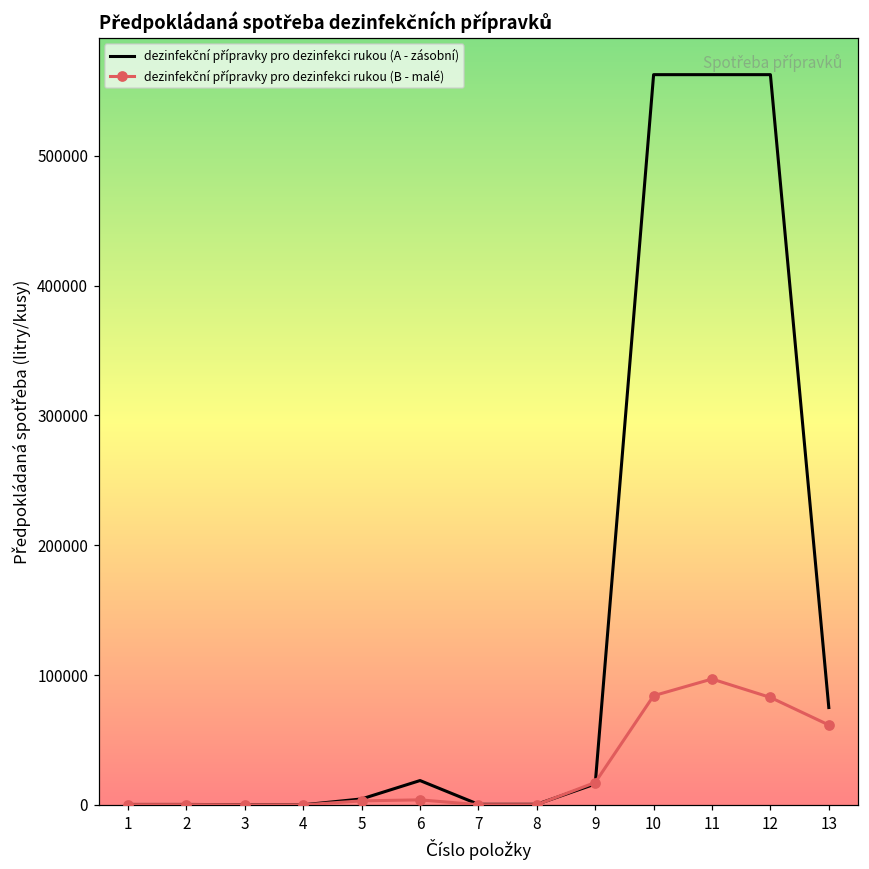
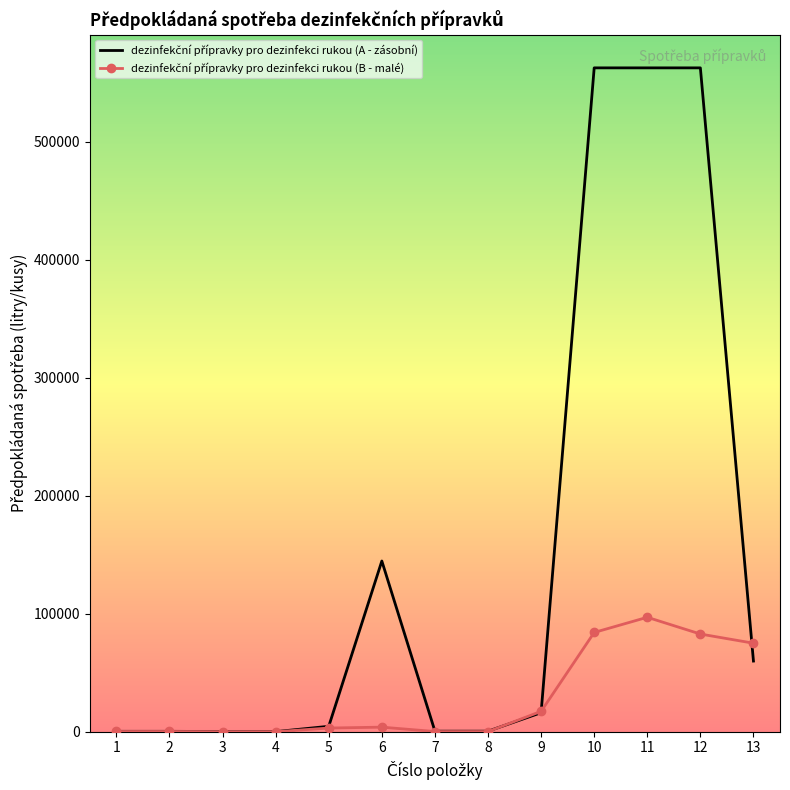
dezinfekční přípravky pro dezinfekci rukou (A - zásobní), 6: 19000 -> 145000
dezinfekční přípravky pro dezinfekci rukou (A - zásobní), 13: 75000 -> 60000
dezinfekční přípravky pro dezinfekci rukou (B - malé), 13: 62000 -> 75000
